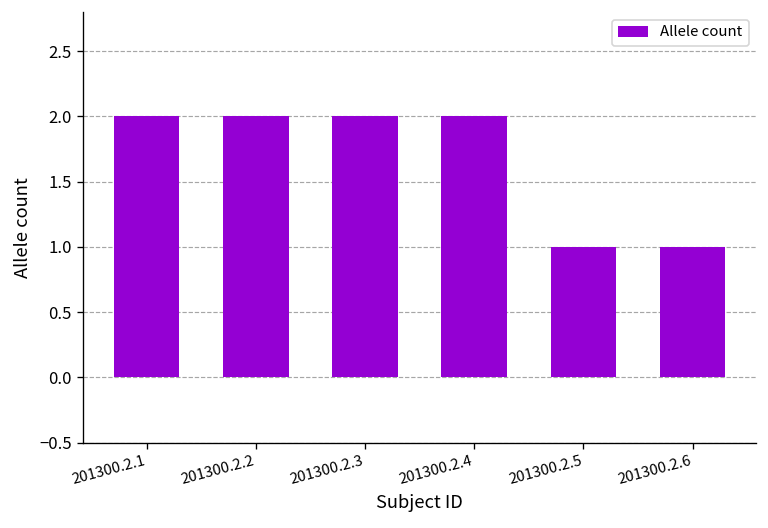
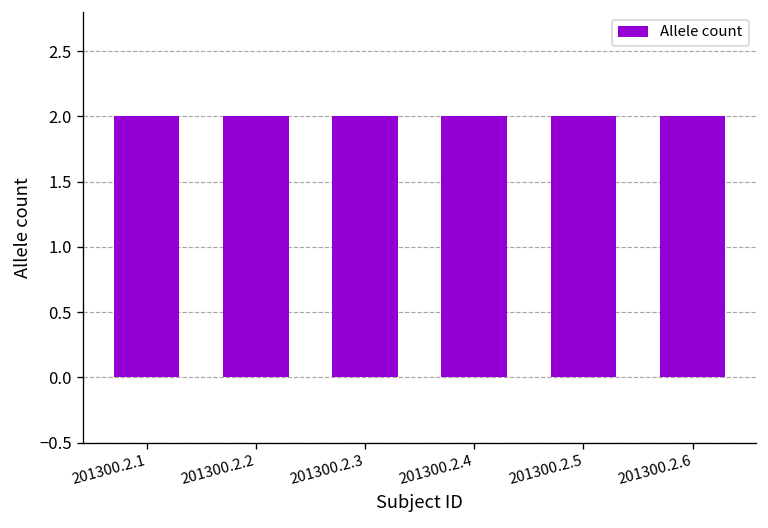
201300.2.5: 1 -> 2
201300.2.6: 1 -> 2
